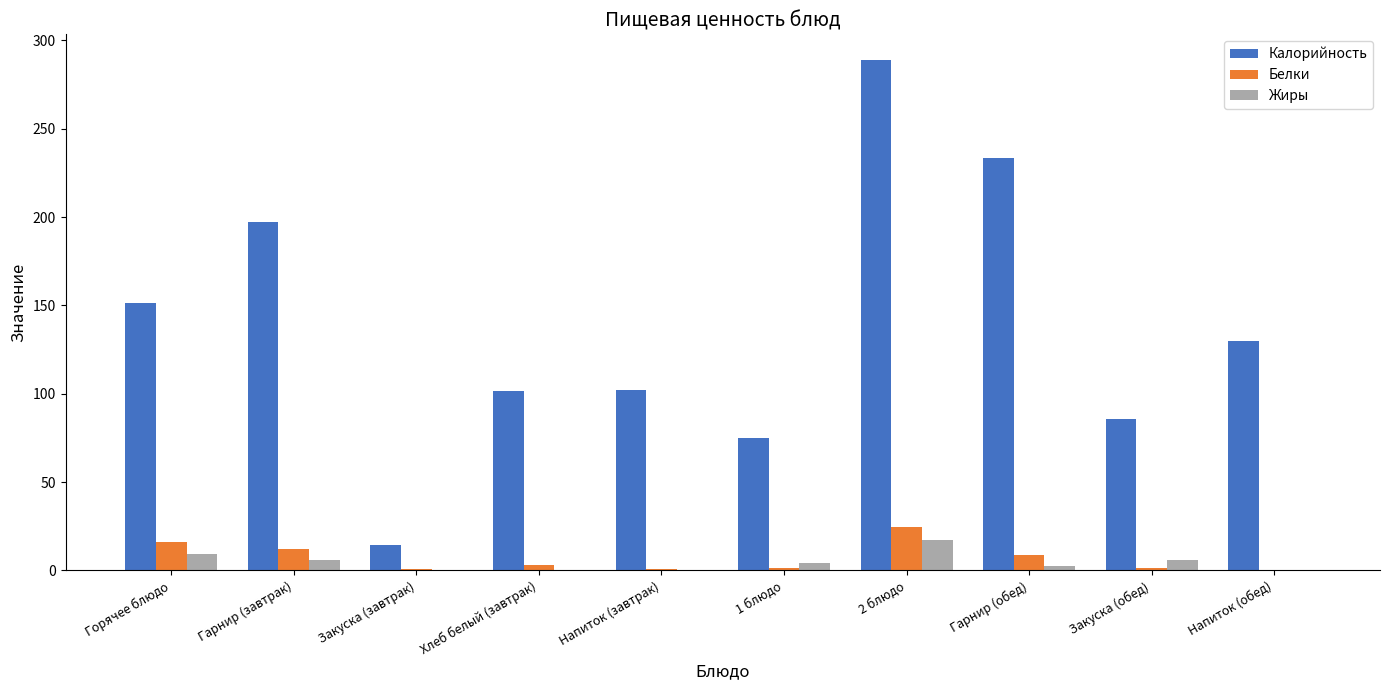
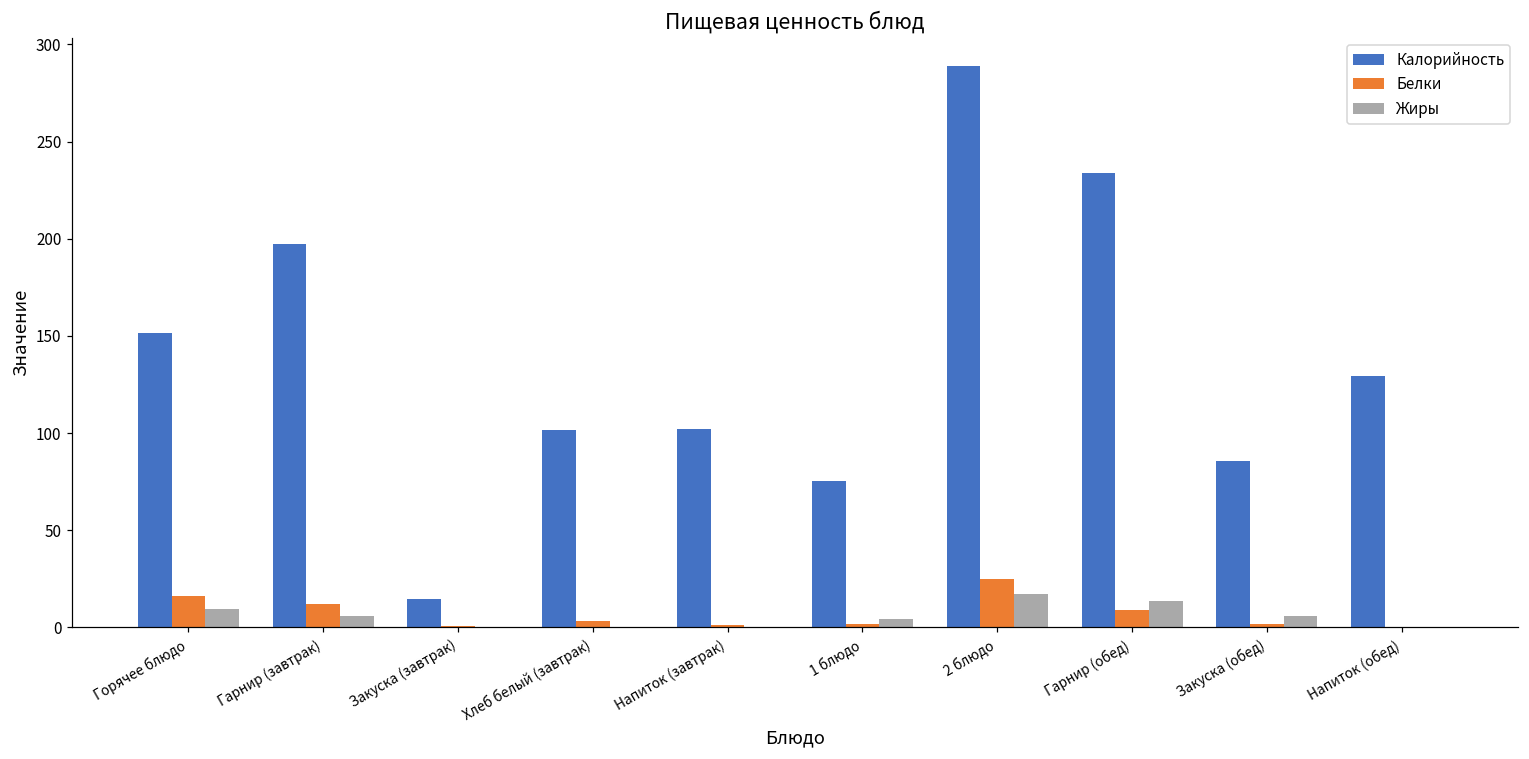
Жиры, Гарнир (обед): 2 -> 14
